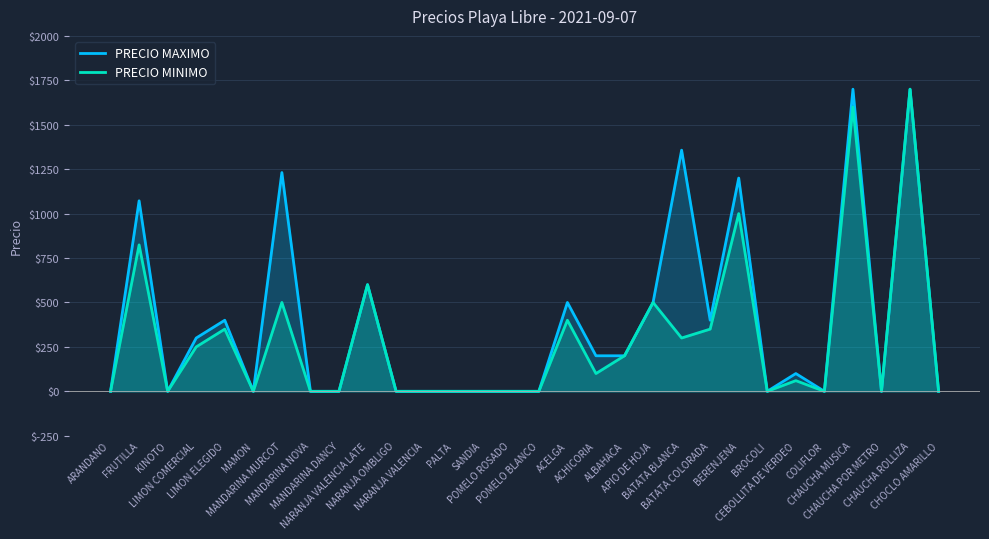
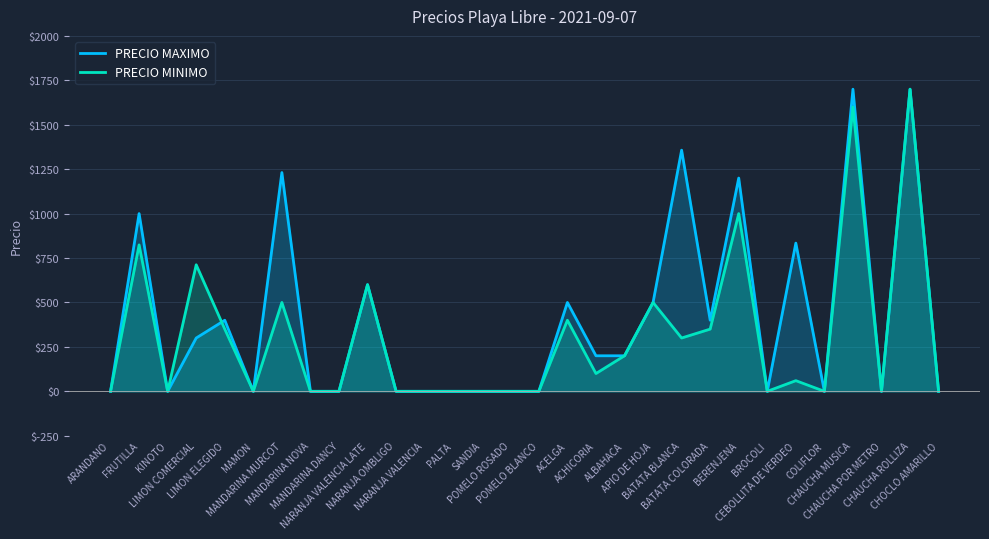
PRECIO MAXIMO, FRUTILLA: $1070 -> $1000
PRECIO MINIMO, LIMON COMERCIAL: $250 -> $710
PRECIO MAXIMO, CEBOLLITA DE VERDEO: $100 -> $830
